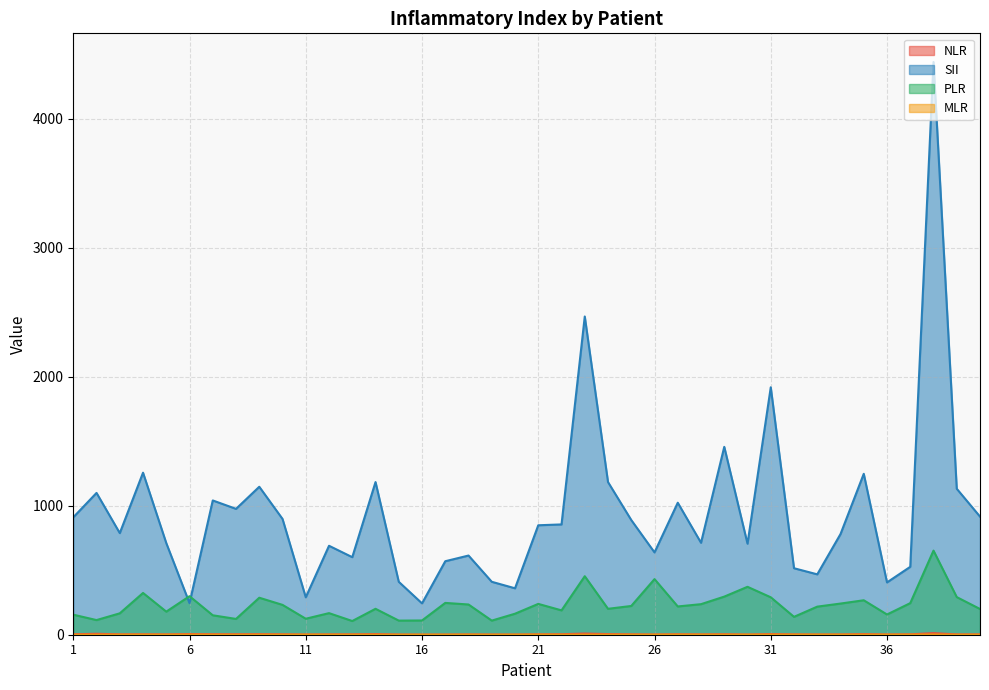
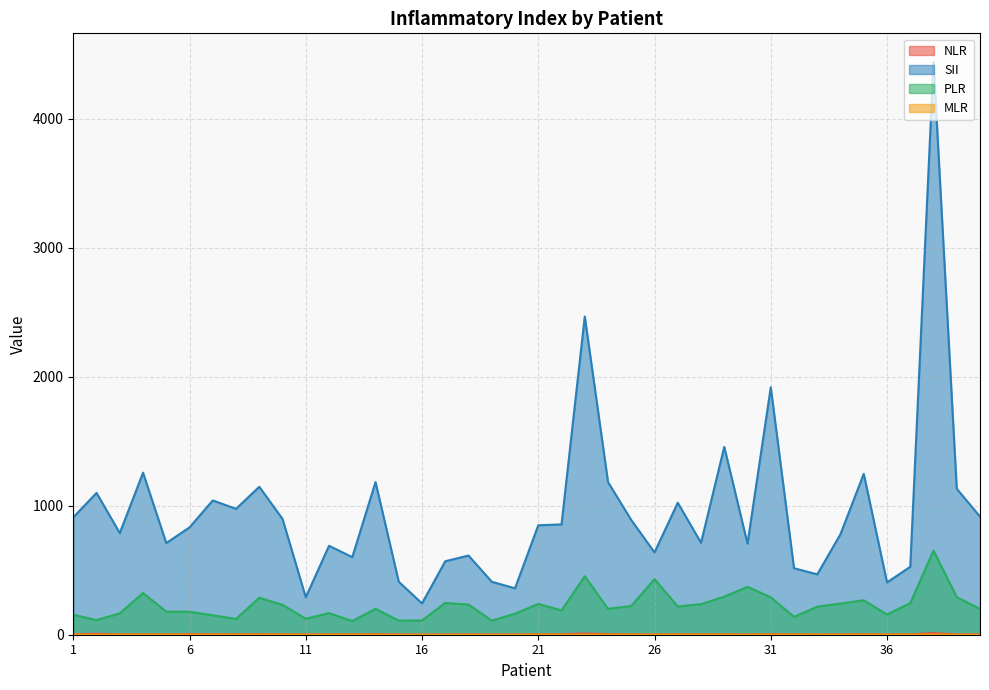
SII, 6: 240 -> 830
PLR, 6: 300 -> 180
